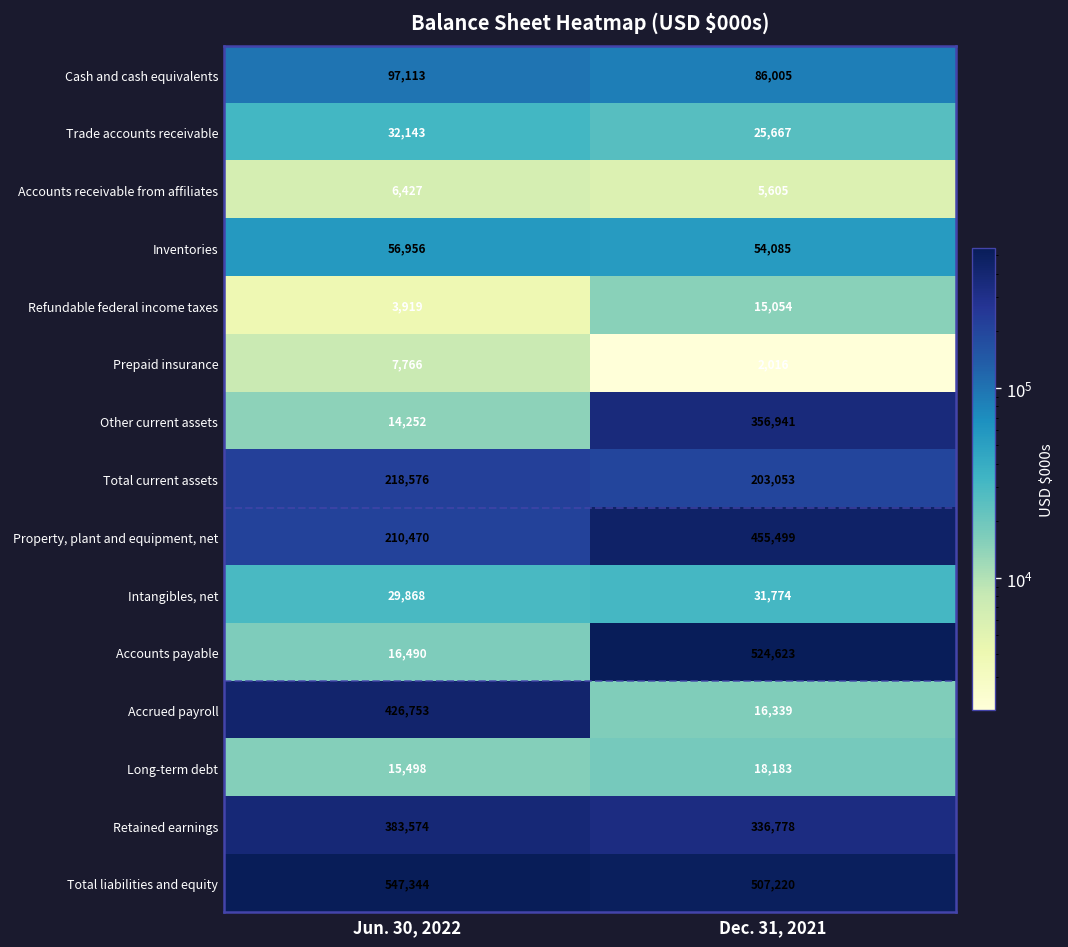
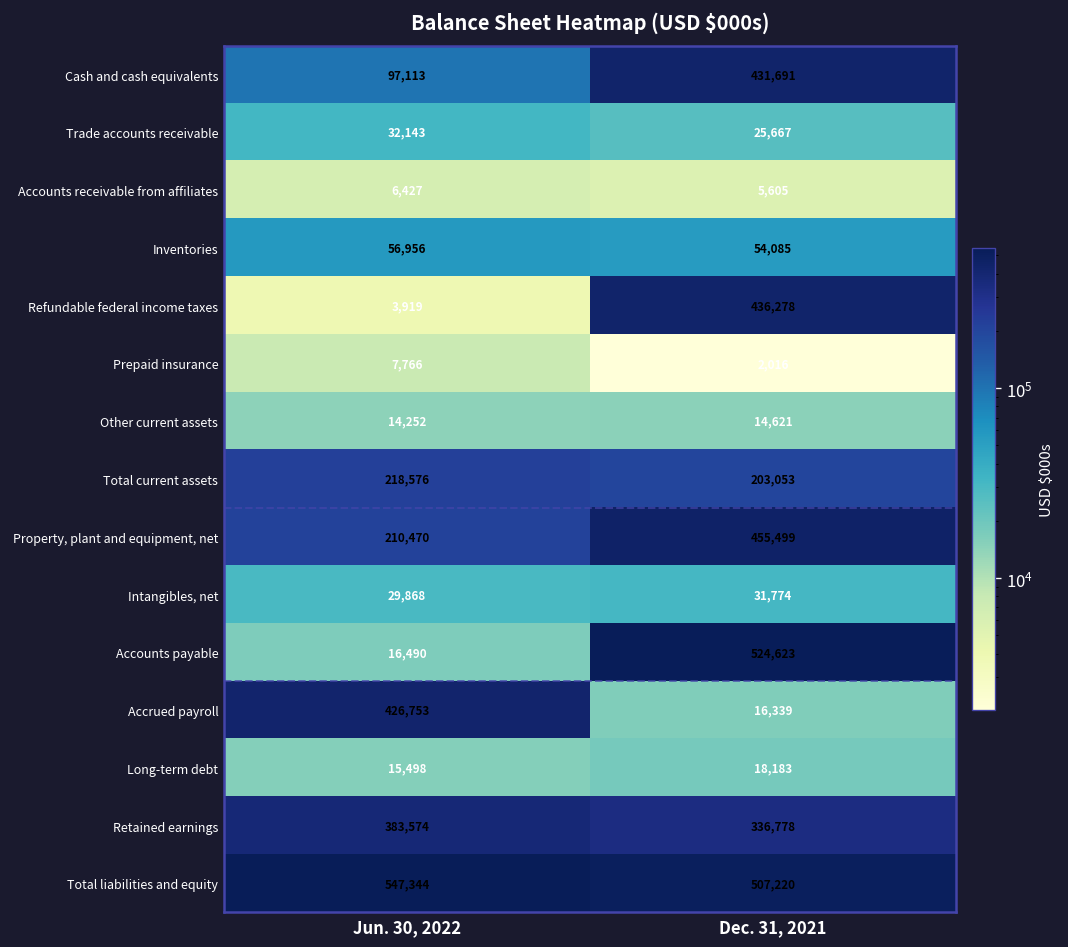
Cash and cash equivalents, Dec. 31, 2021: 86,005 -> 431,691
Refundable federal income taxes, Dec. 31, 2021: 15,054 -> 436,278
Other current assets, Dec. 31, 2021: 356,941 -> 14,621
